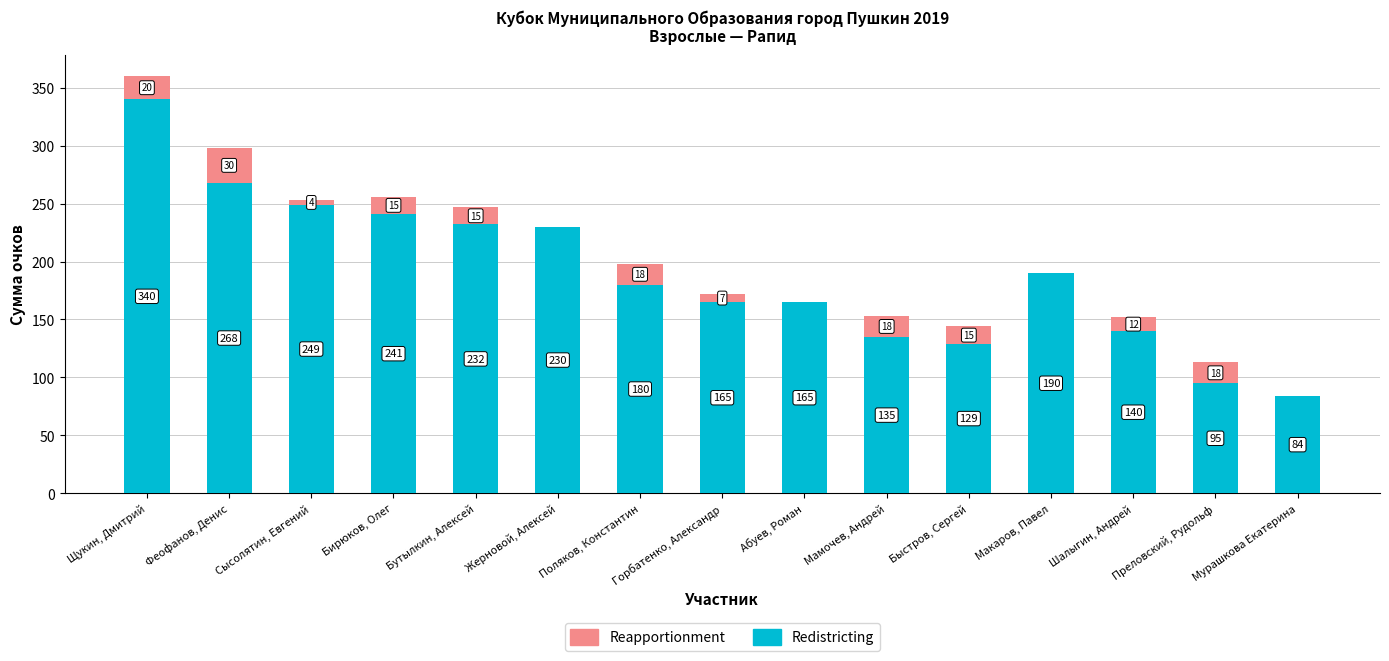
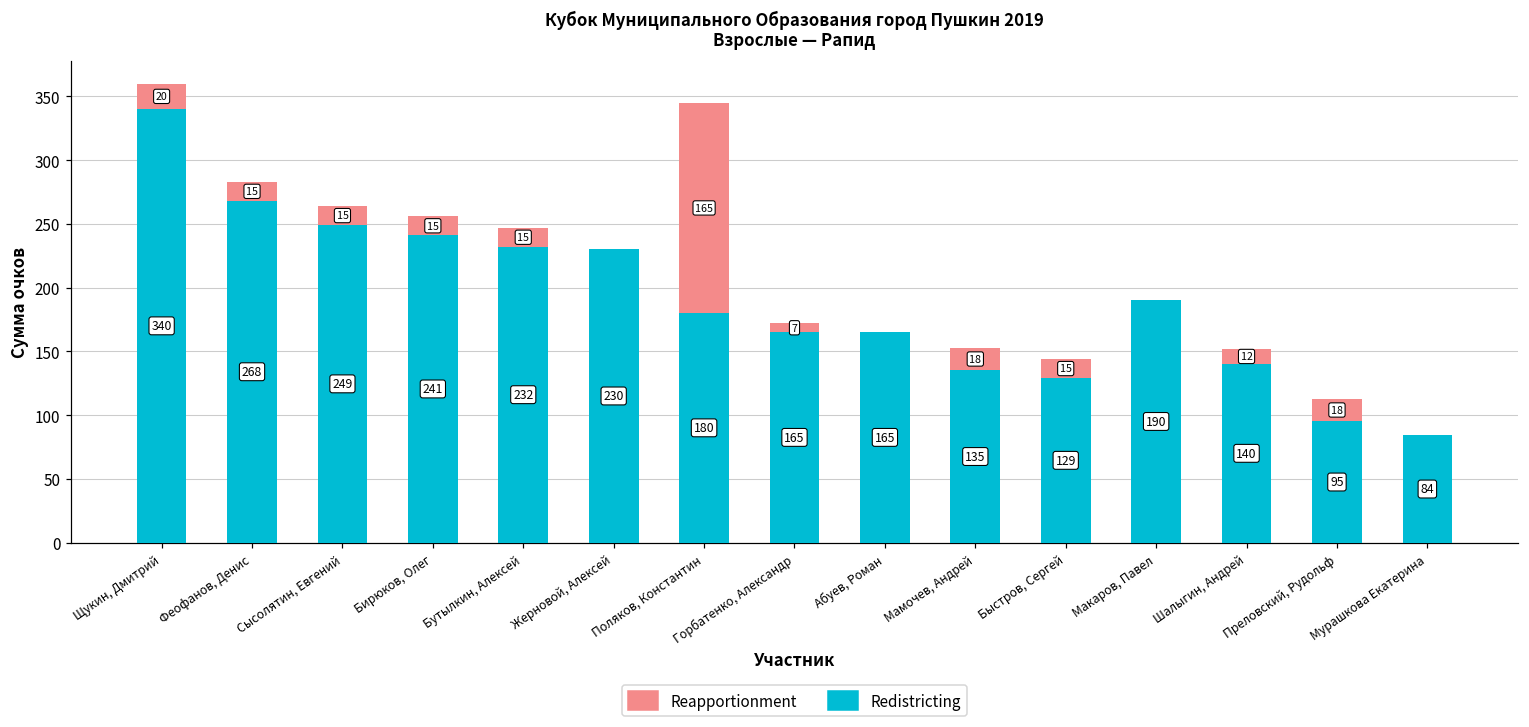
Reapportionment, Феофанов, Денис: 30 -> 15
Reapportionment, Сысолятин, Евгений: 4 -> 15
Reapportionment, Поляков, Константин: 18 -> 165
